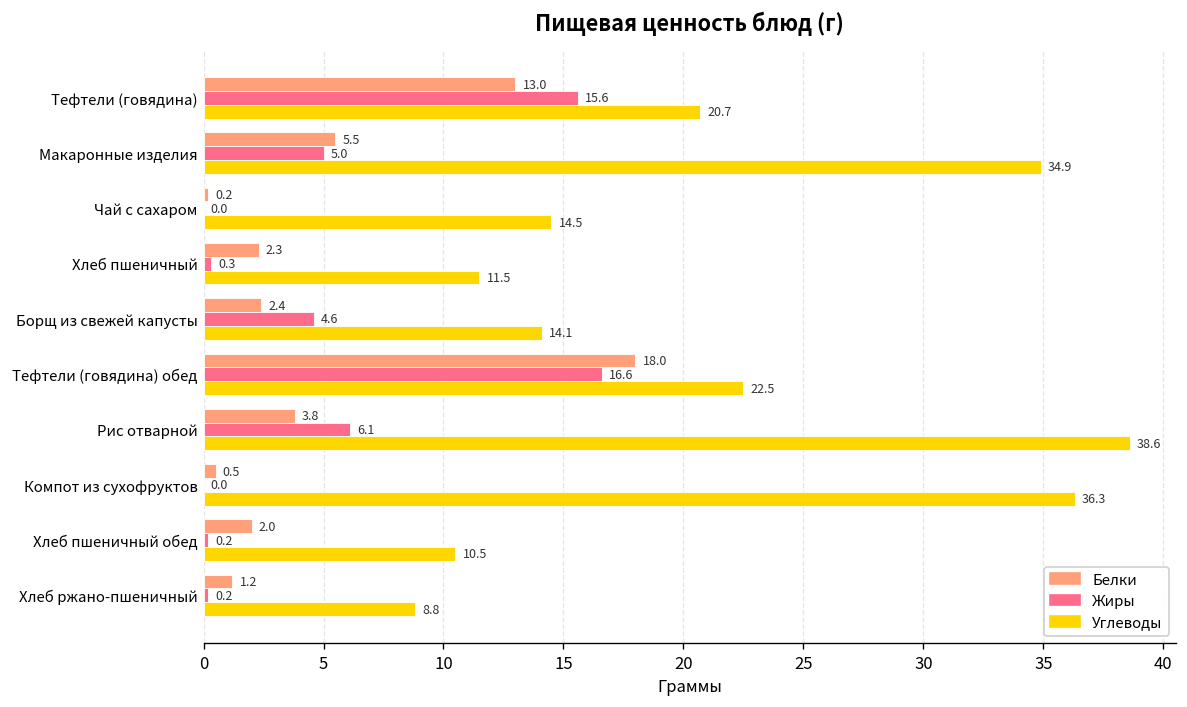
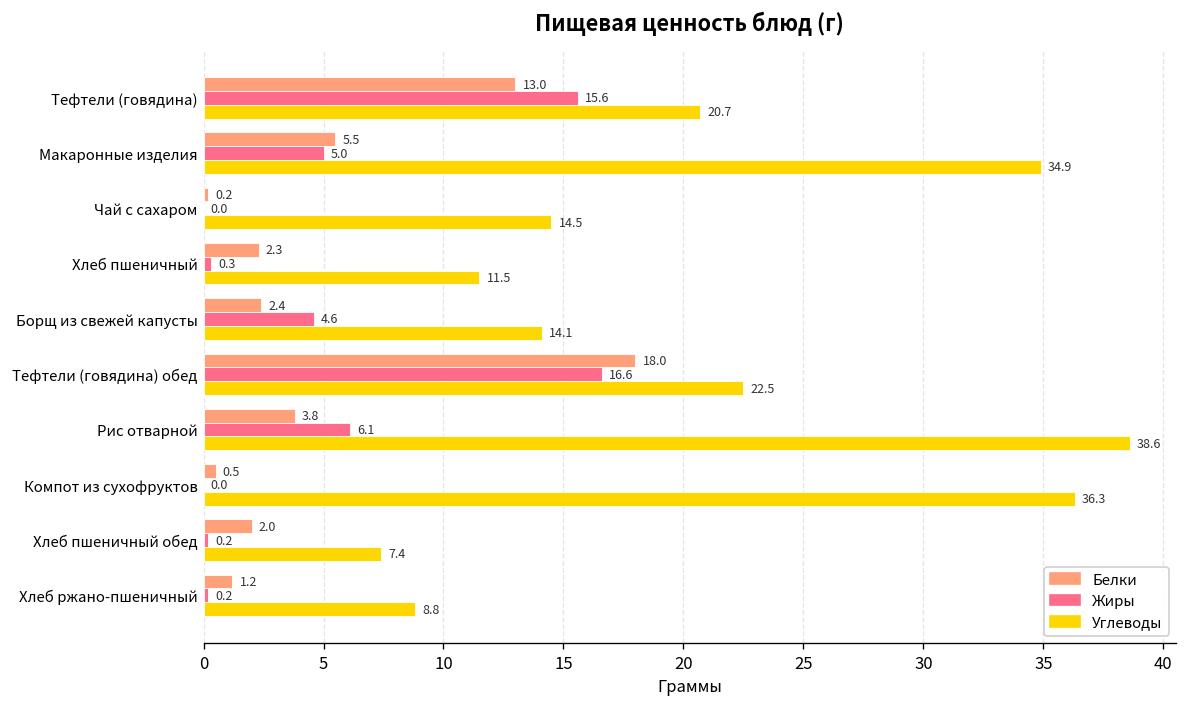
Углеводы, Хлеб пшеничный обед: 10.5 -> 7.4
